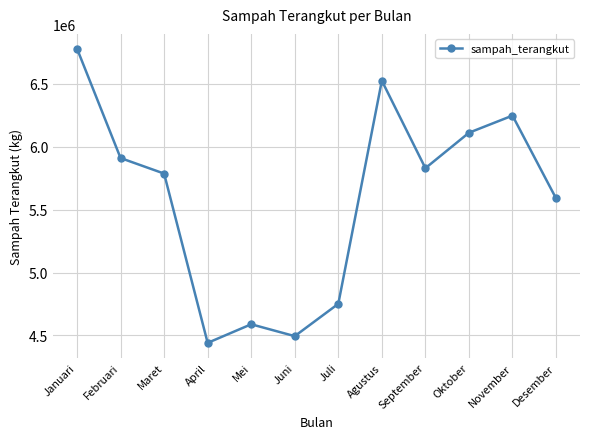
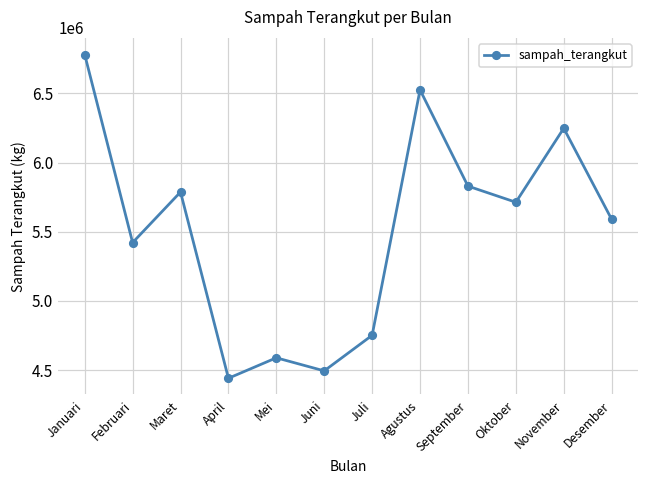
Februari: 5910000 -> 5420000
Oktober: 6110000 -> 5710000
